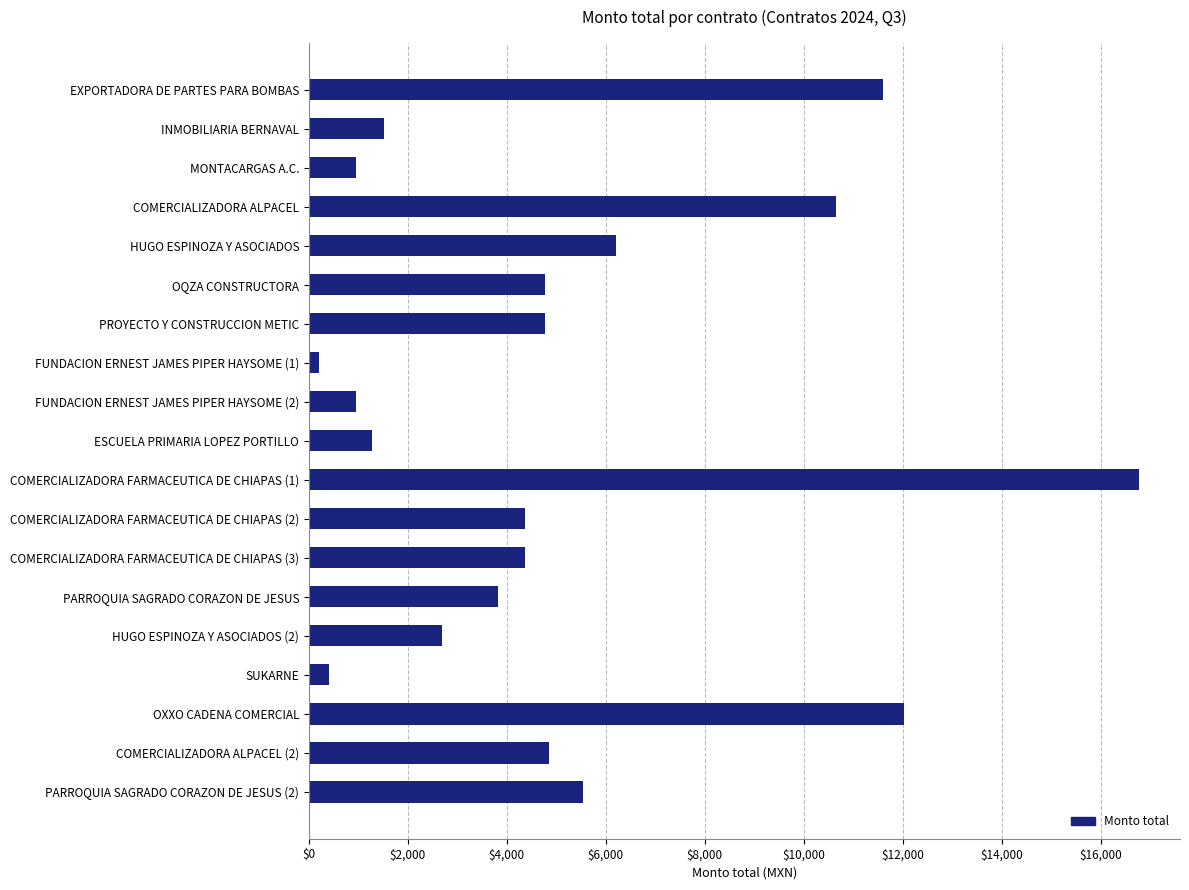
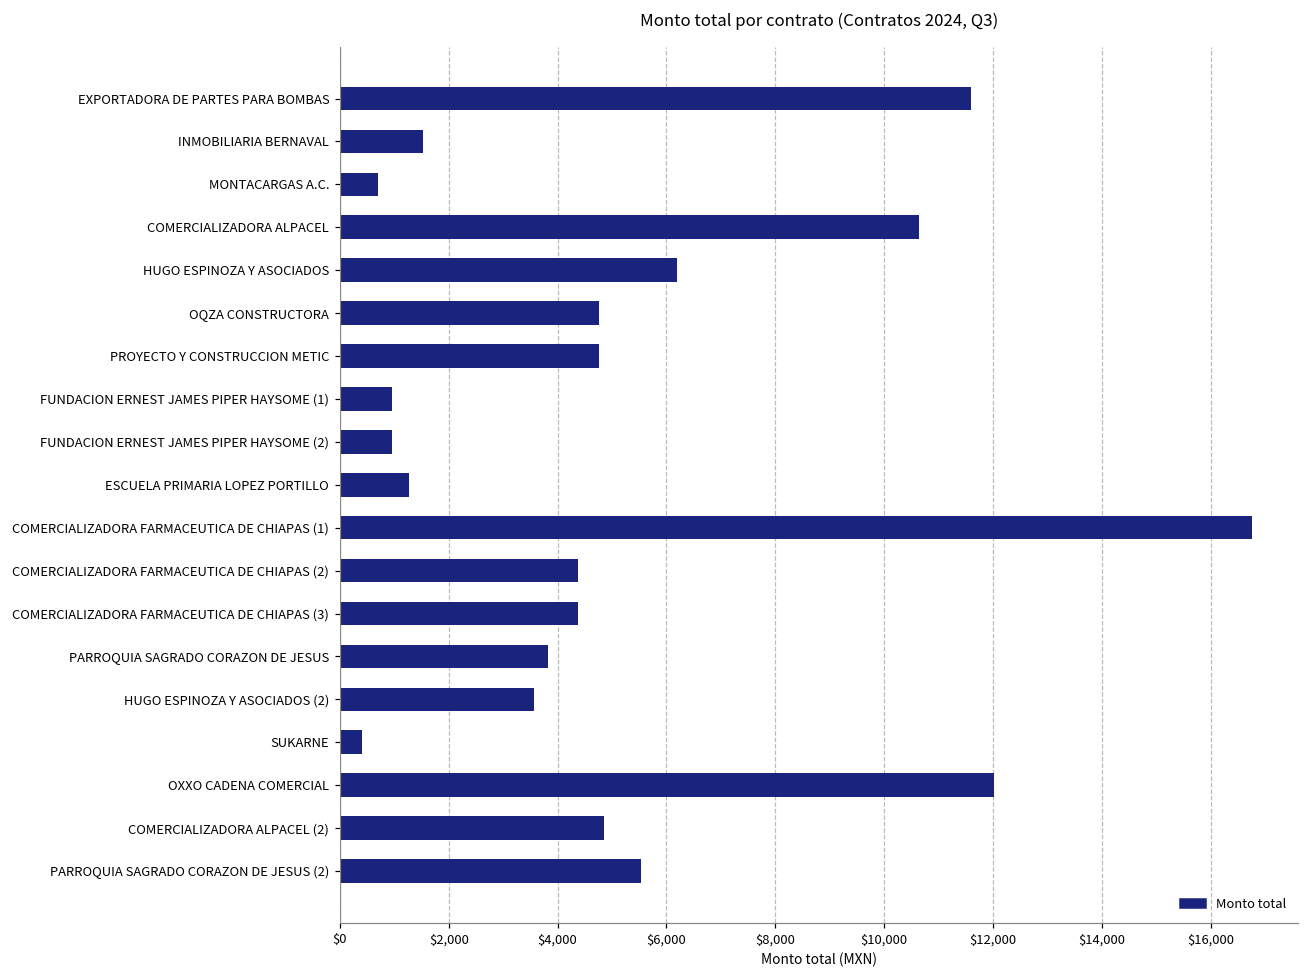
MONTACARGAS A.C.: $1,000 -> $700
FUNDACION ERNEST JAMES PIPER HAYSOME (1): $200 -> $1,000
HUGO ESPINOZA Y ASOCIADOS (2): $2,700 -> $3,600
